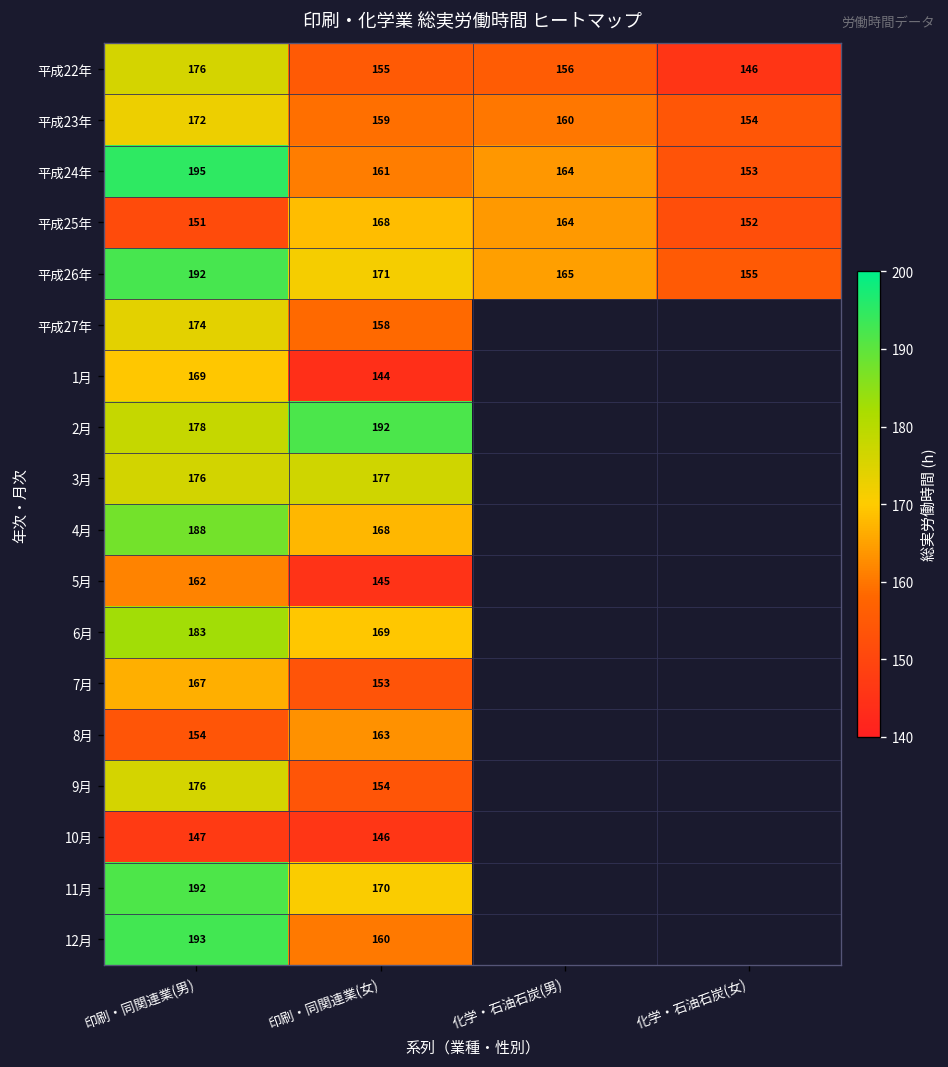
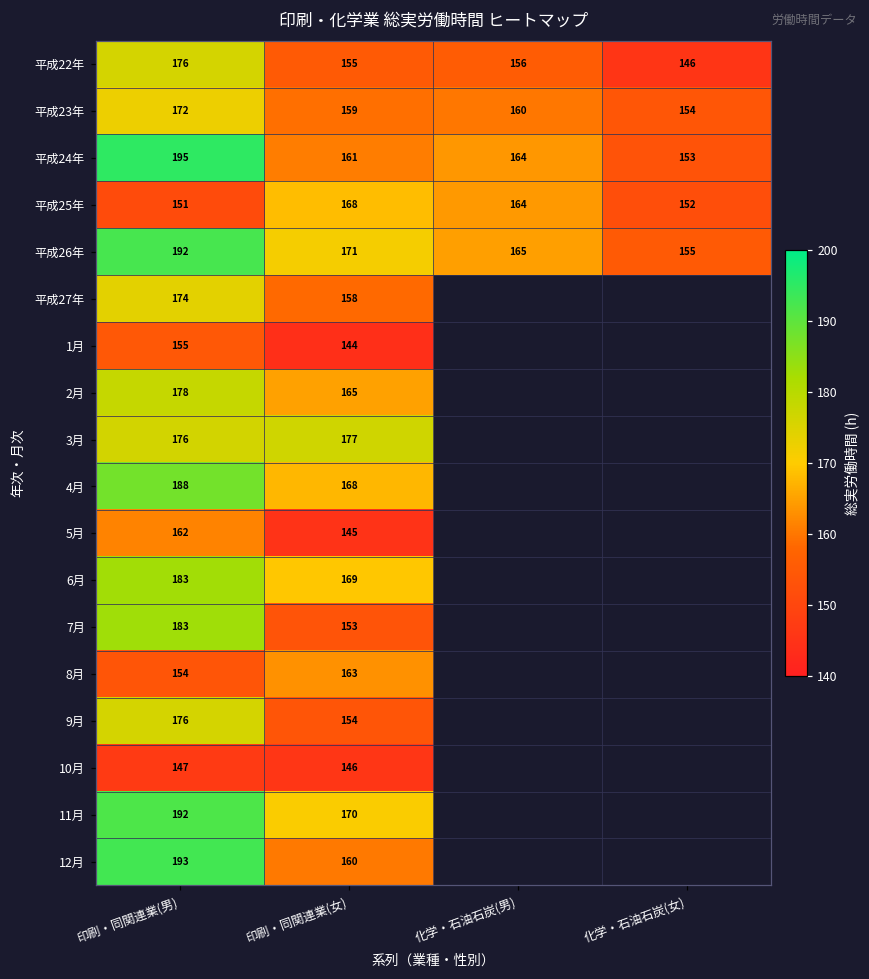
1月, 印刷・同関連業(男): 169 -> 155
2月, 印刷・同関連業(女): 192 -> 165
7月, 印刷・同関連業(男): 167 -> 183
